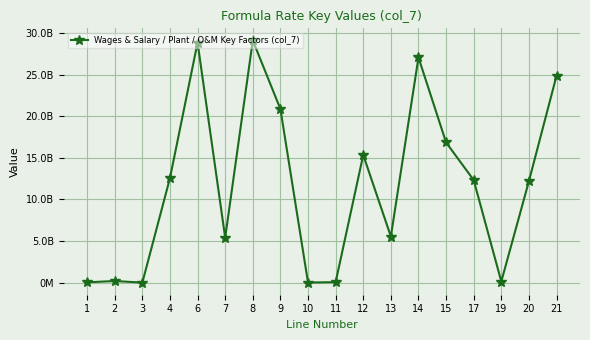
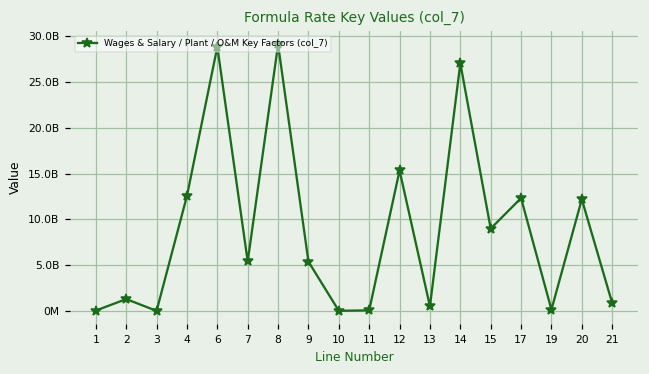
2: 0 -> 1000000000
9: 21000000000 -> 5000000000
13: 6000000000 -> 1000000000
15: 17000000000 -> 9000000000
21: 25000000000 -> 1000000000
